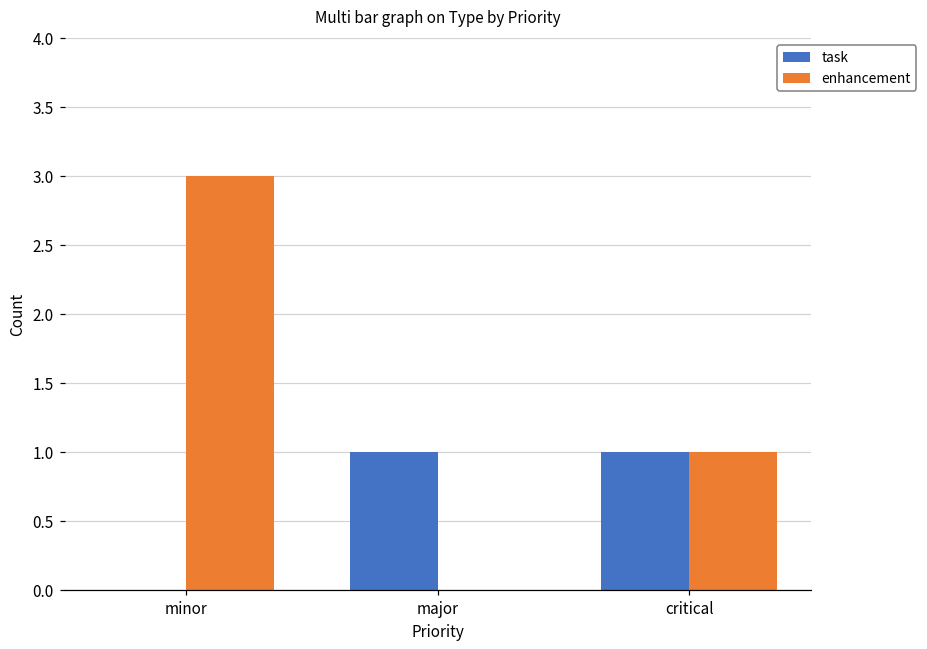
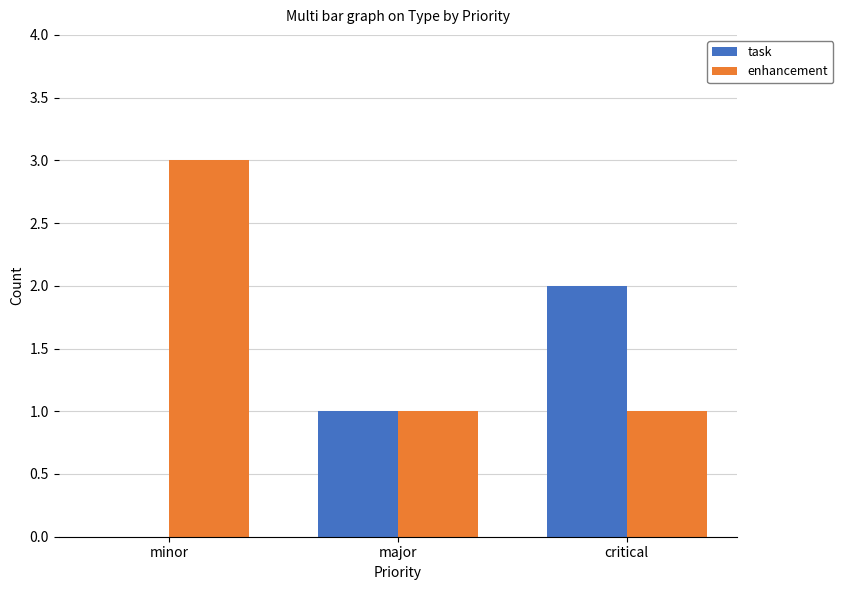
enhancement, major: 0 -> 1
task, critical: 1 -> 2
